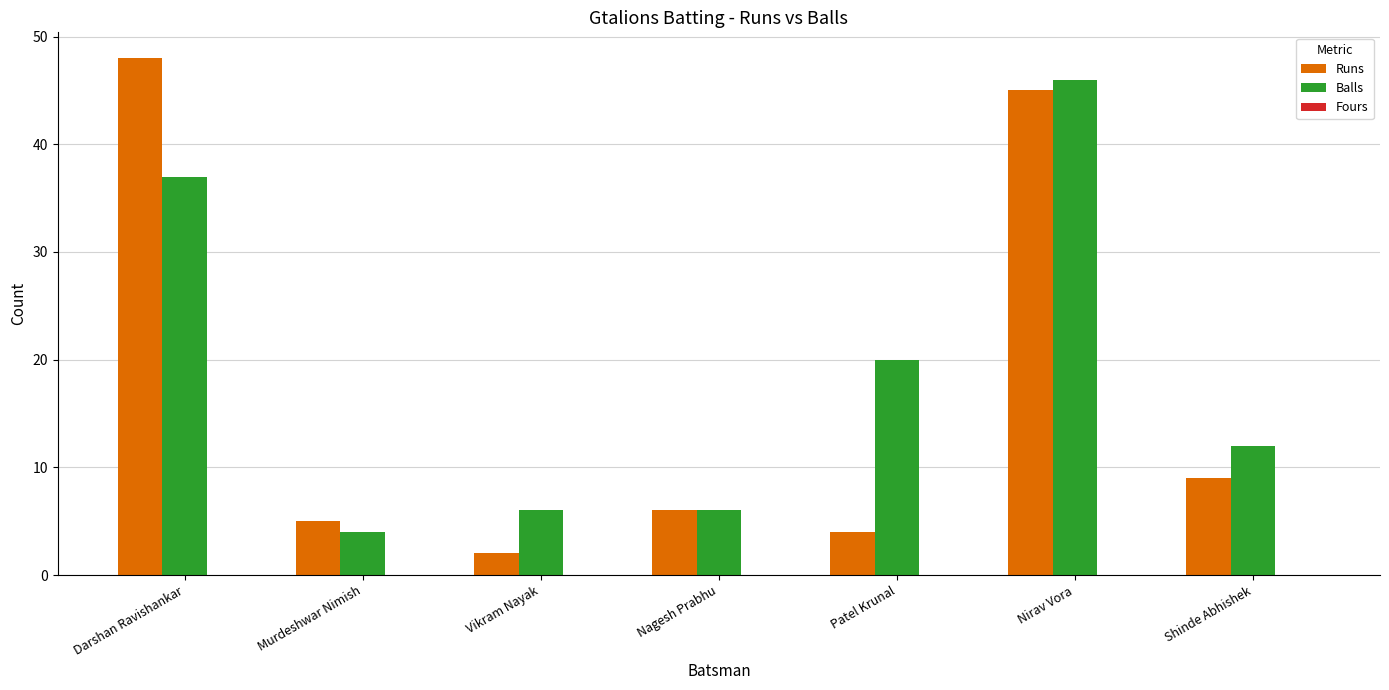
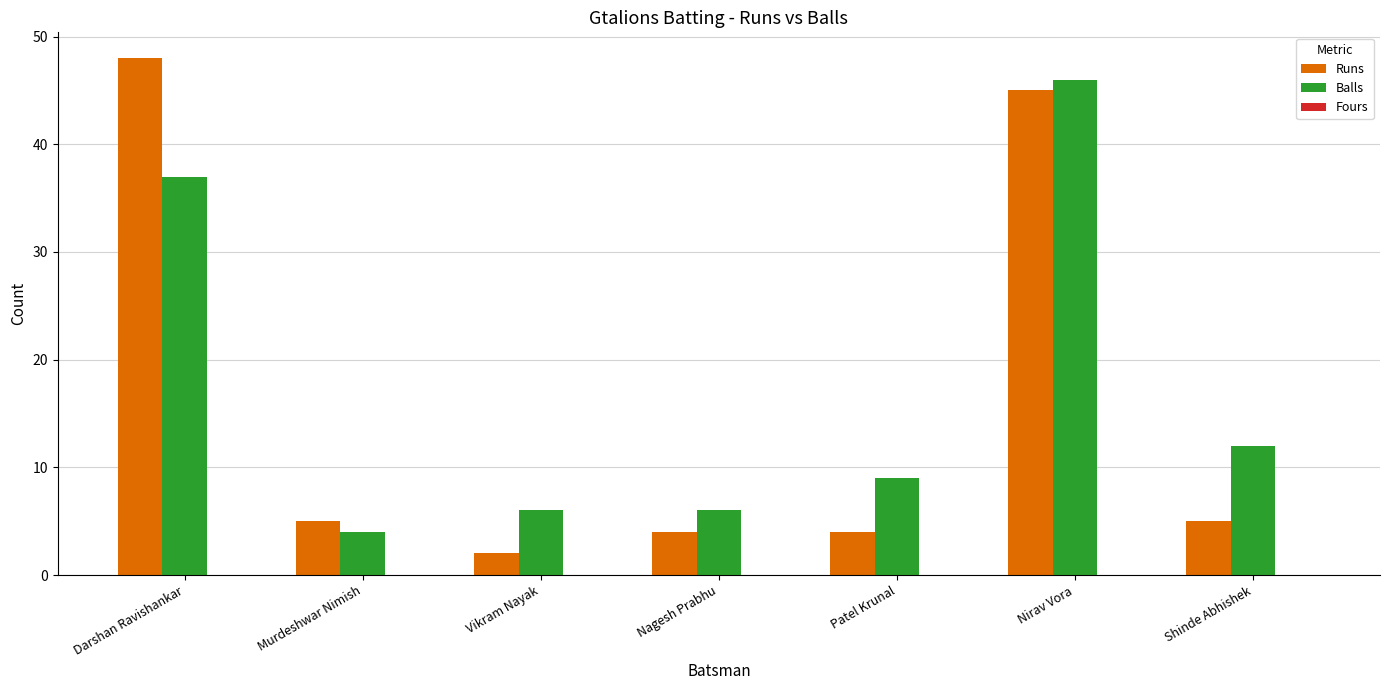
Runs, Nagesh Prabhu: 6 -> 4
Balls, Patel Krunal: 20 -> 9
Runs, Shinde Abhishek: 9 -> 5
